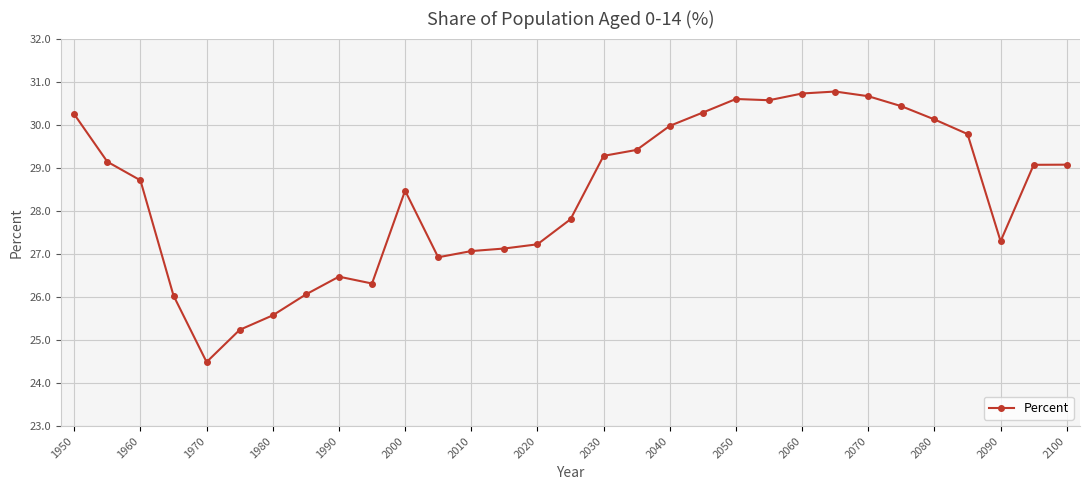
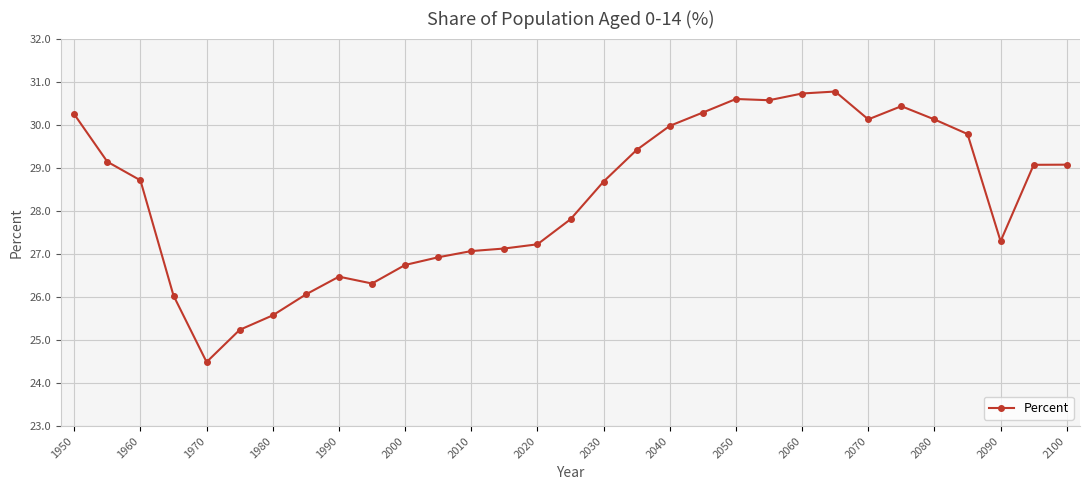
2000: 28.5 -> 26.7
2030: 29.3 -> 28.7
2070: 30.7 -> 30.1
